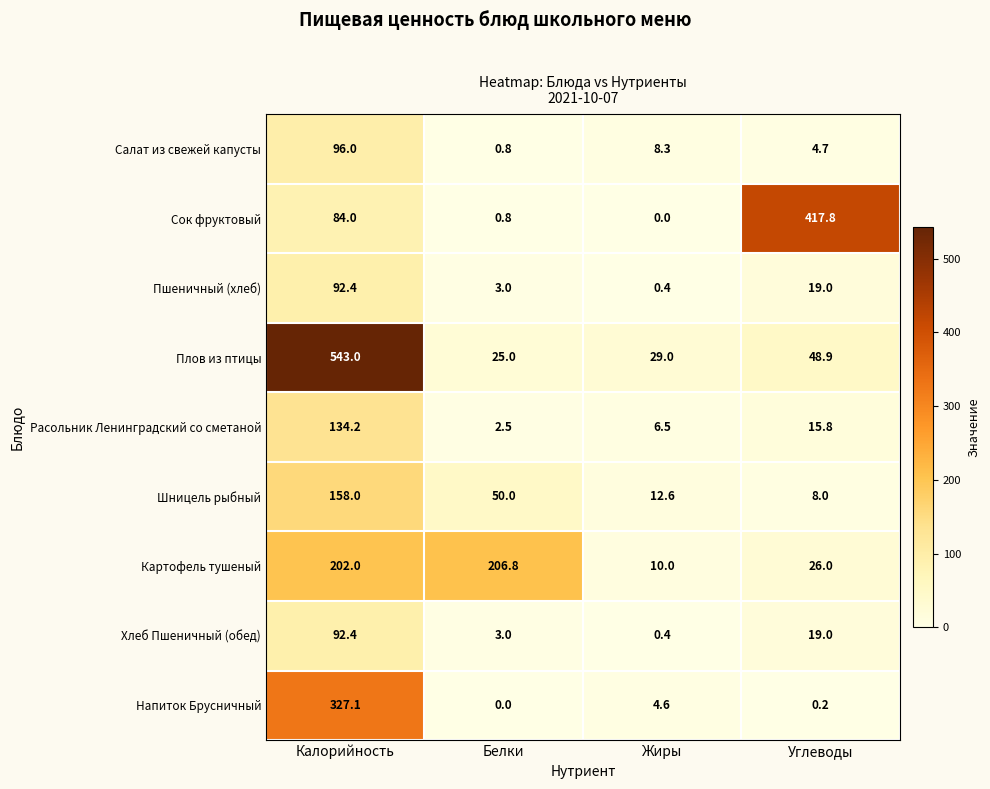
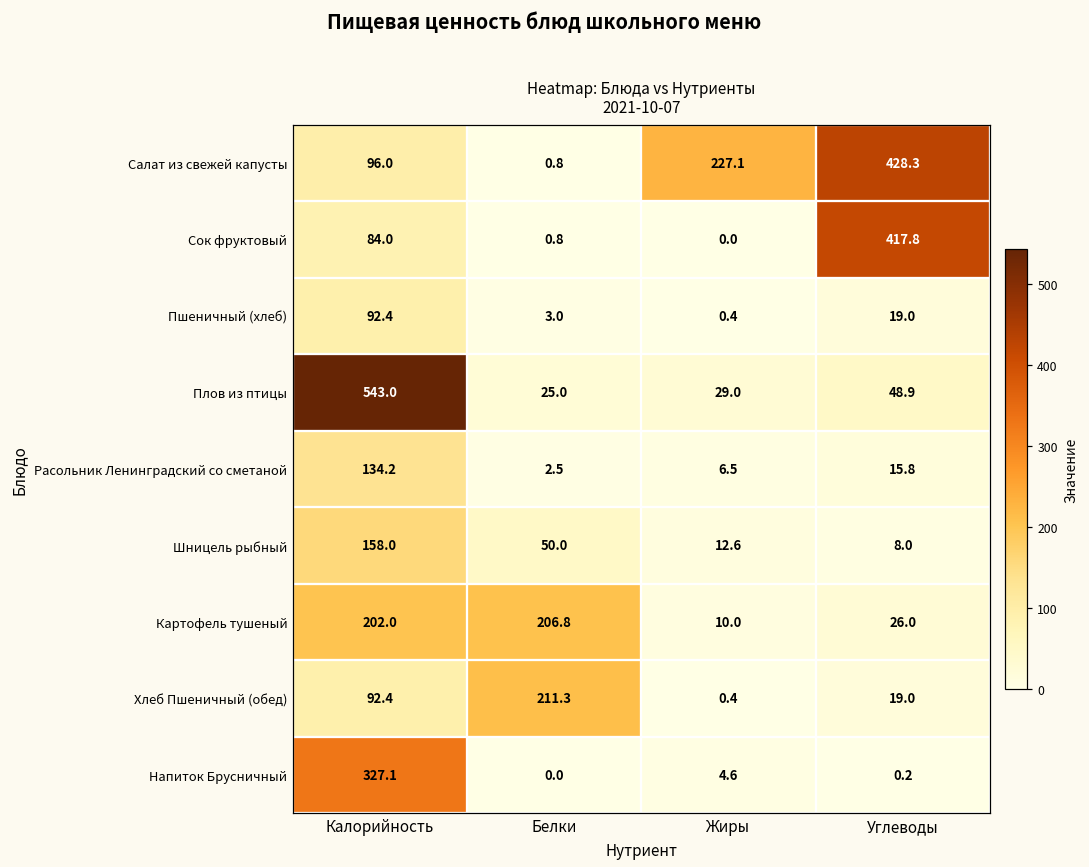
Салат из свежей капусты, Жиры: 8.3 -> 227.1
Салат из свежей капусты, Углеводы: 4.7 -> 428.3
Хлеб Пшеничный (обед), Белки: 3.0 -> 211.3
